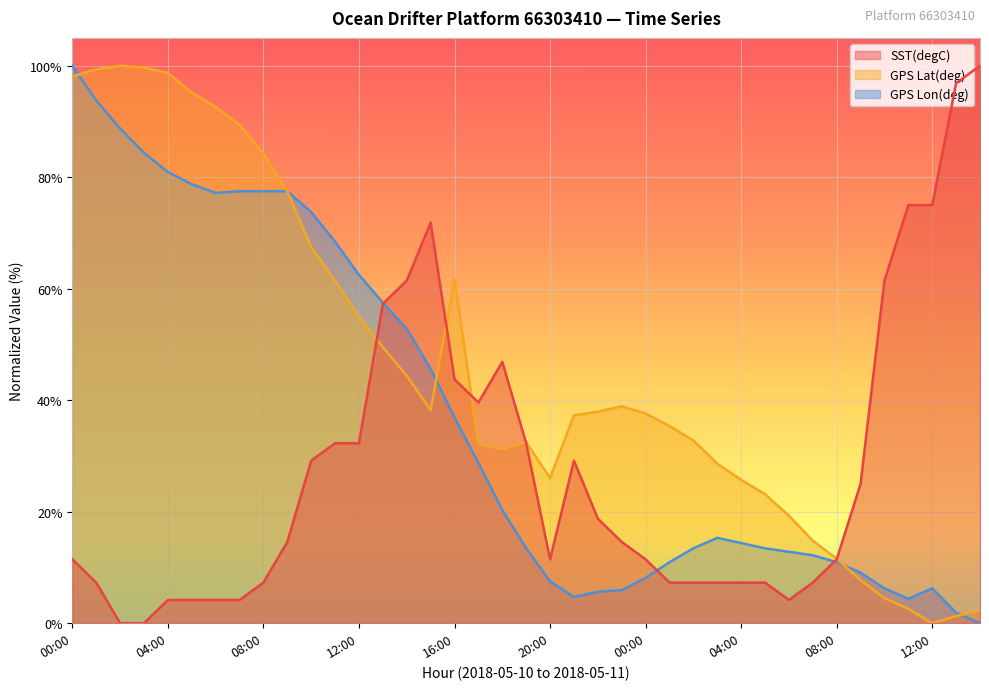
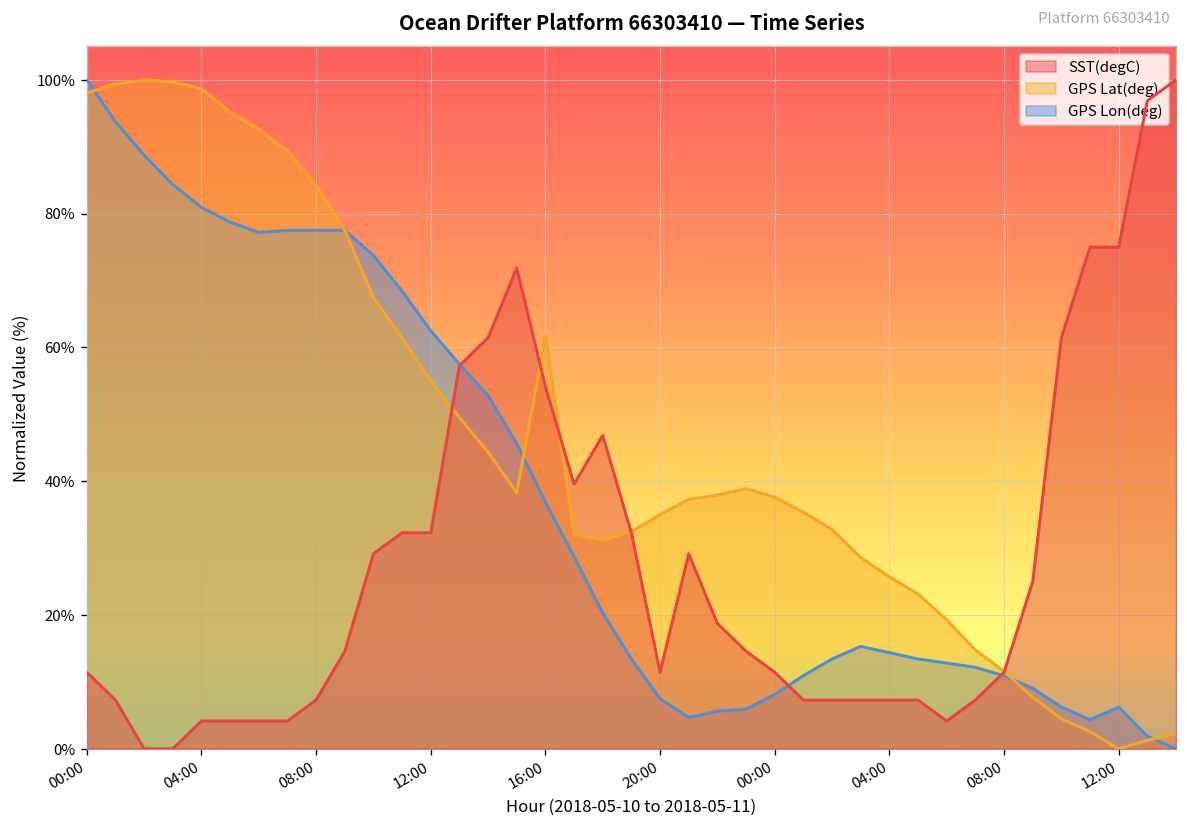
SST(degC), 16:00: 44% -> 54%
GPS Lat(deg), 20:00: 26% -> 35%
